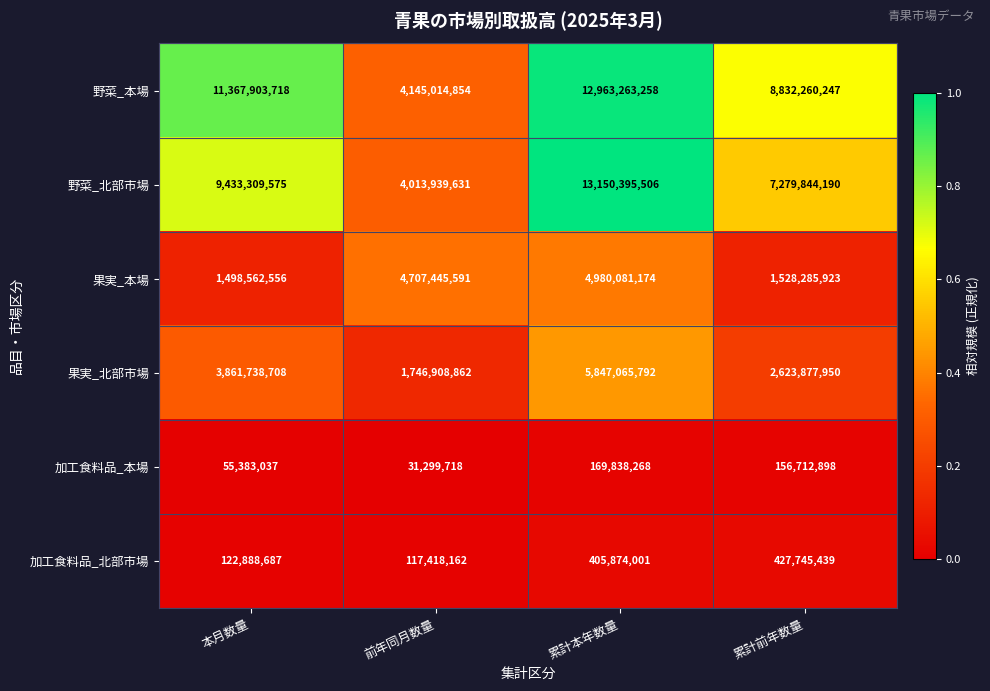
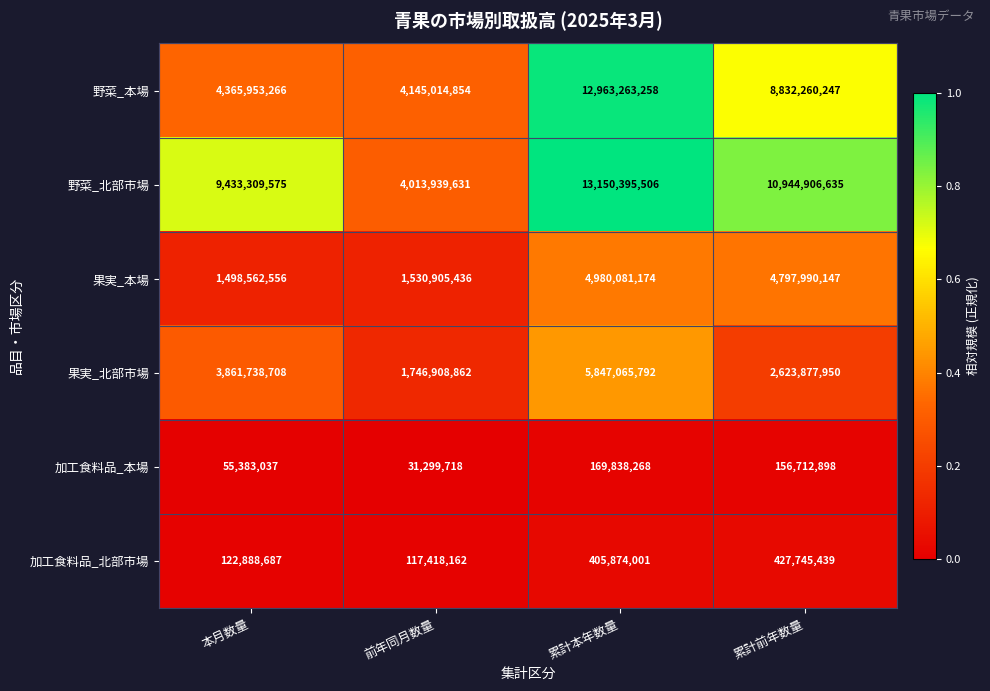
野菜_本場, 本月数量: 11,367,903,718 -> 4,365,953,266
野菜_北部市場, 累計前年数量: 7,279,844,190 -> 10,944,906,635
果実_本場, 前年同月数量: 4,707,445,591 -> 1,530,905,436
果実_本場, 累計前年数量: 1,528,285,923 -> 4,797,990,147
